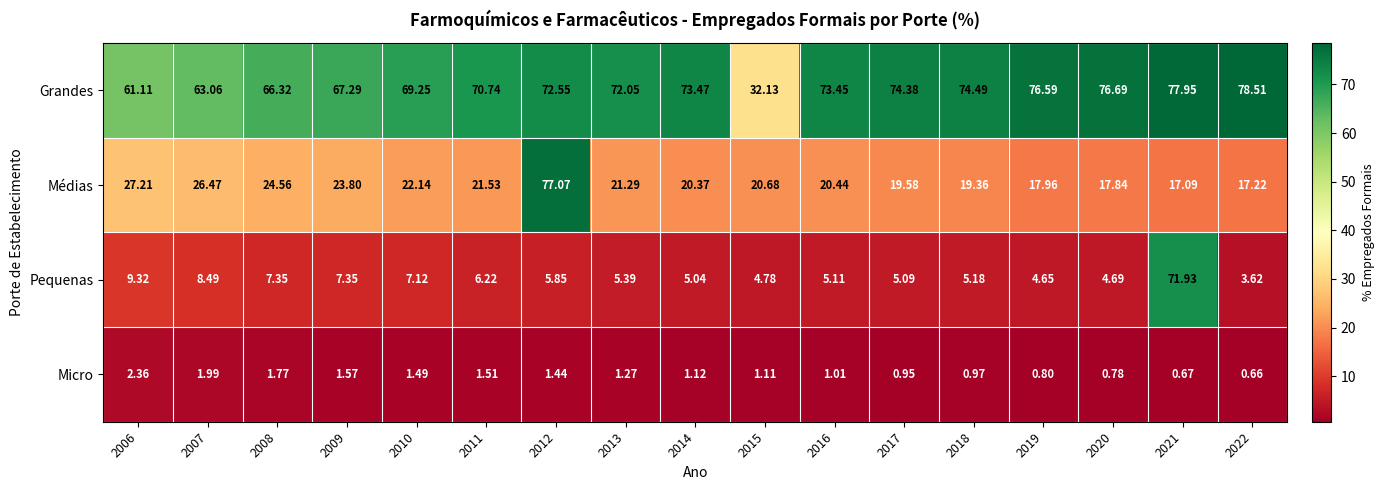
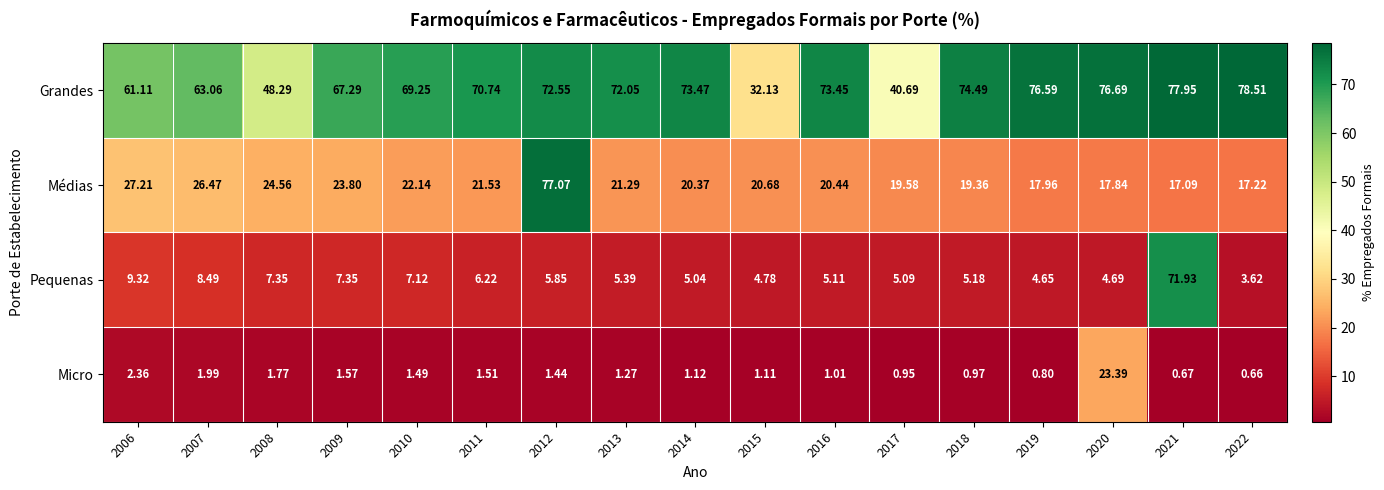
Grandes, 2008: 66.32 -> 48.29
Grandes, 2017: 74.38 -> 40.69
Micro, 2020: 0.78 -> 23.39
